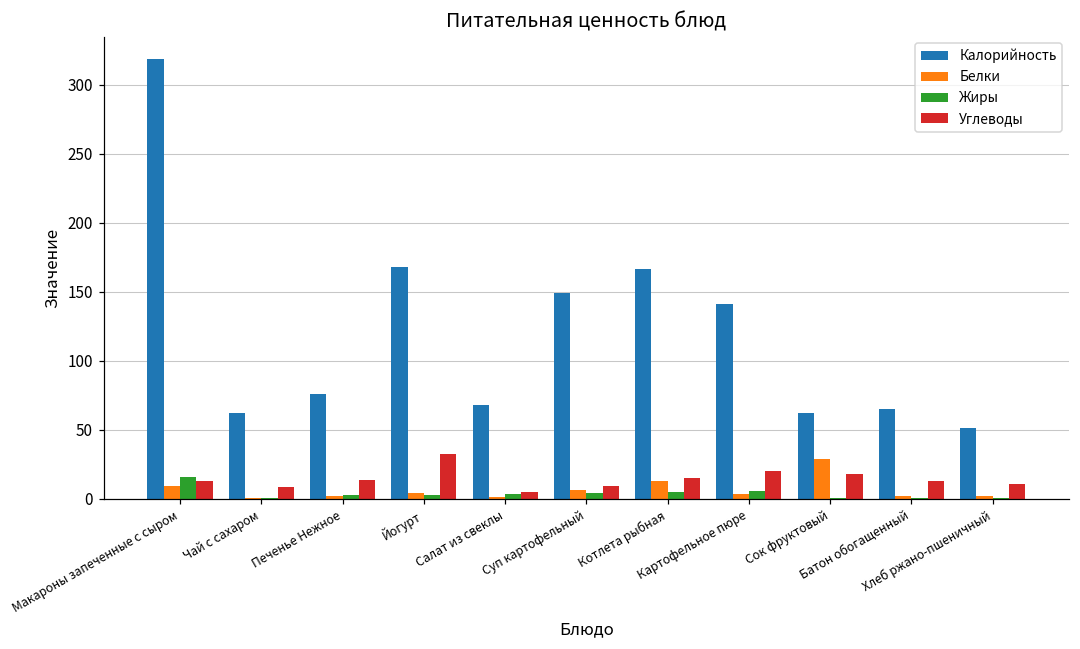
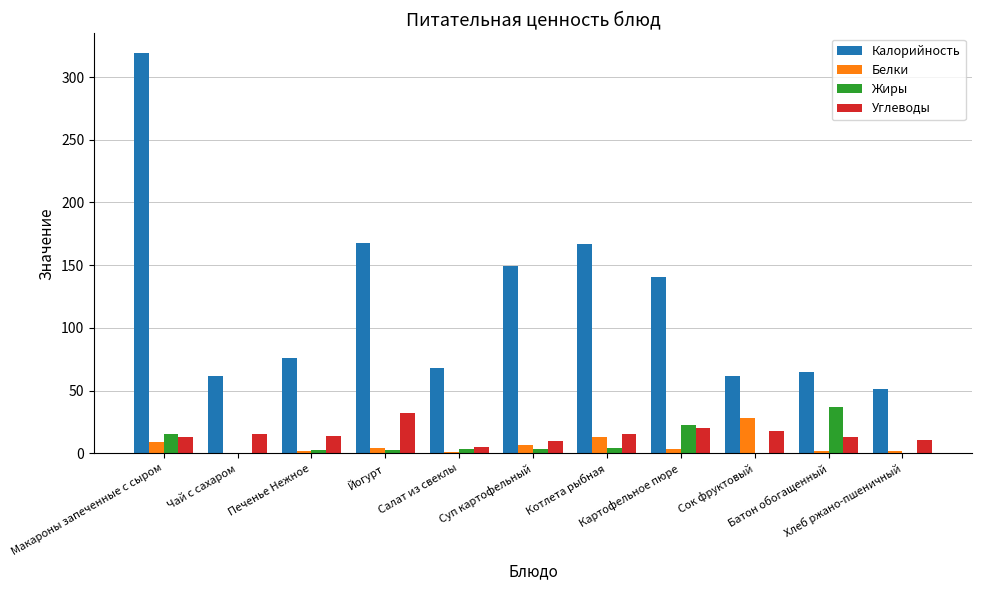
Углеводы, Чай с сахаром: 8 -> 15
Жиры, Картофельное пюре: 6 -> 23
Жиры, Батон обогащенный: 1 -> 37
